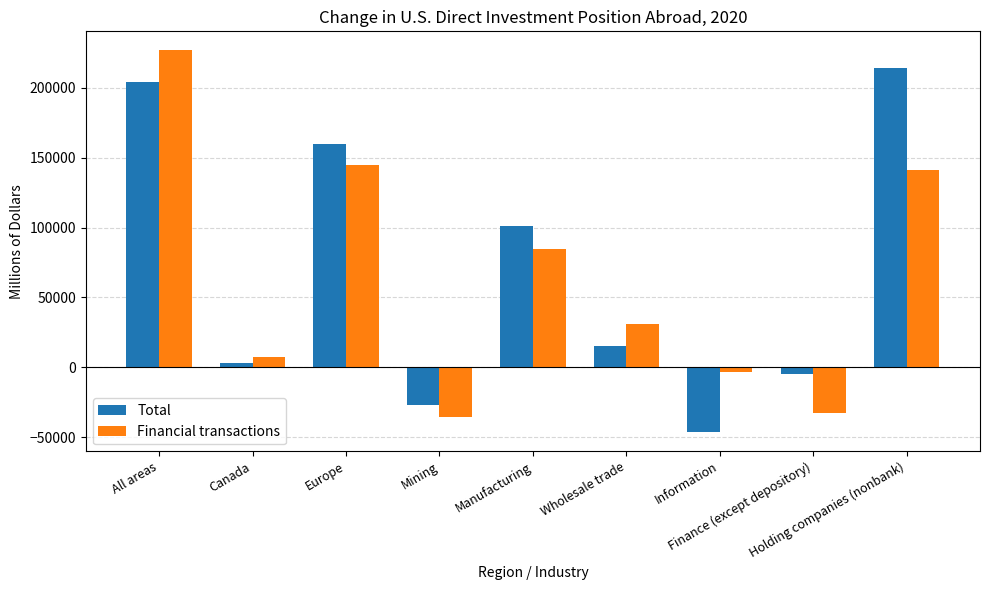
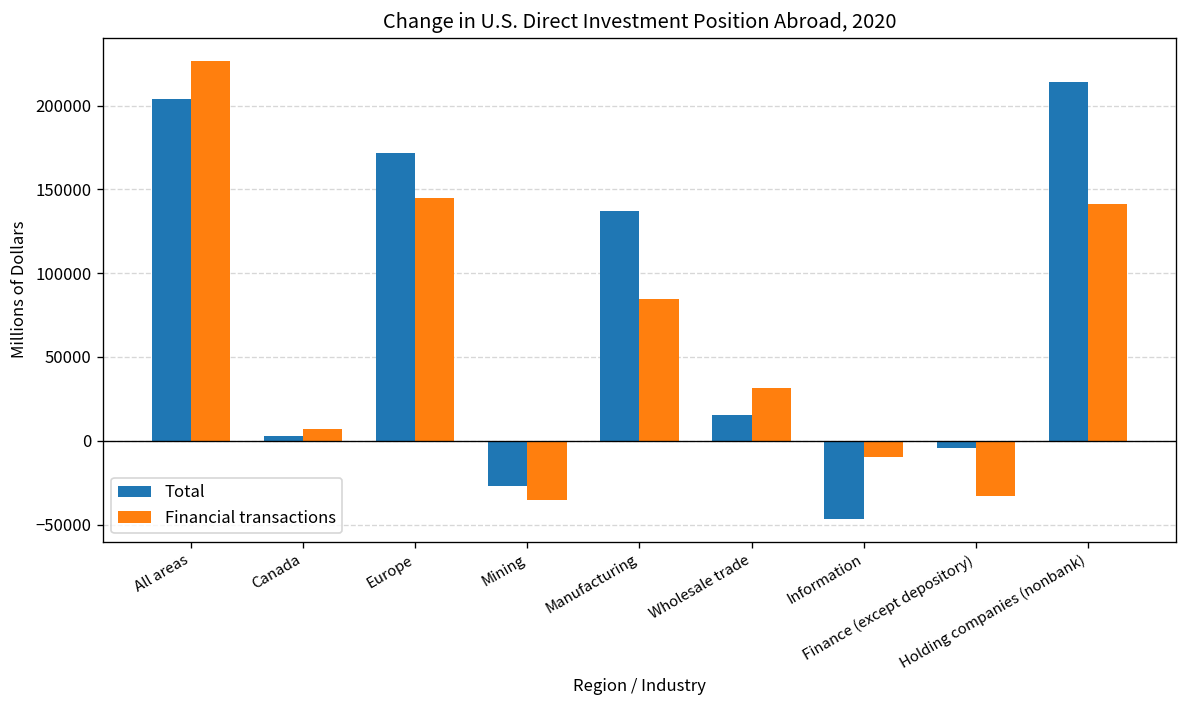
Total, Europe: 160000 -> 172000
Total, Manufacturing: 101000 -> 137000
Financial transactions, Information: -4000 -> -9000
